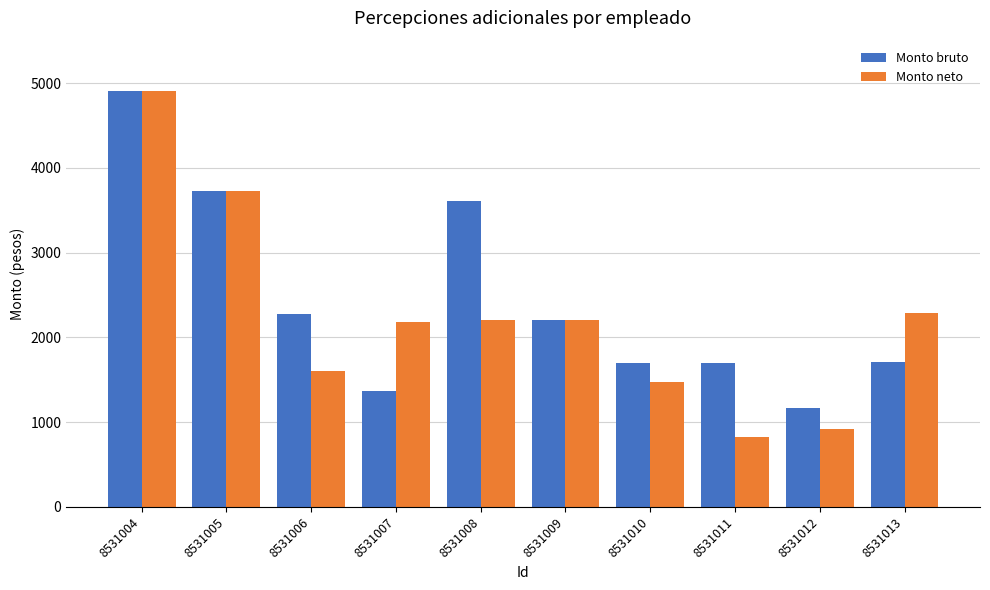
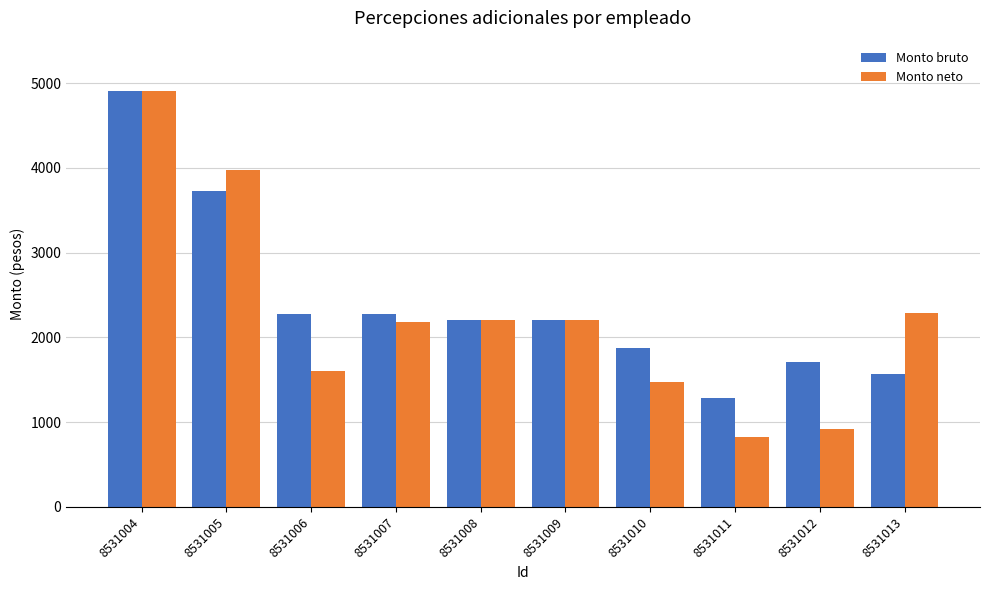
Monto neto, 8531005: 3700 -> 4000
Monto bruto, 8531007: 1400 -> 2300
Monto bruto, 8531008: 3600 -> 2200
Monto bruto, 8531010: 1700 -> 1900
Monto bruto, 8531011: 1700 -> 1300
Monto bruto, 8531012: 1200 -> 1700
Monto bruto, 8531013: 1700 -> 1600
